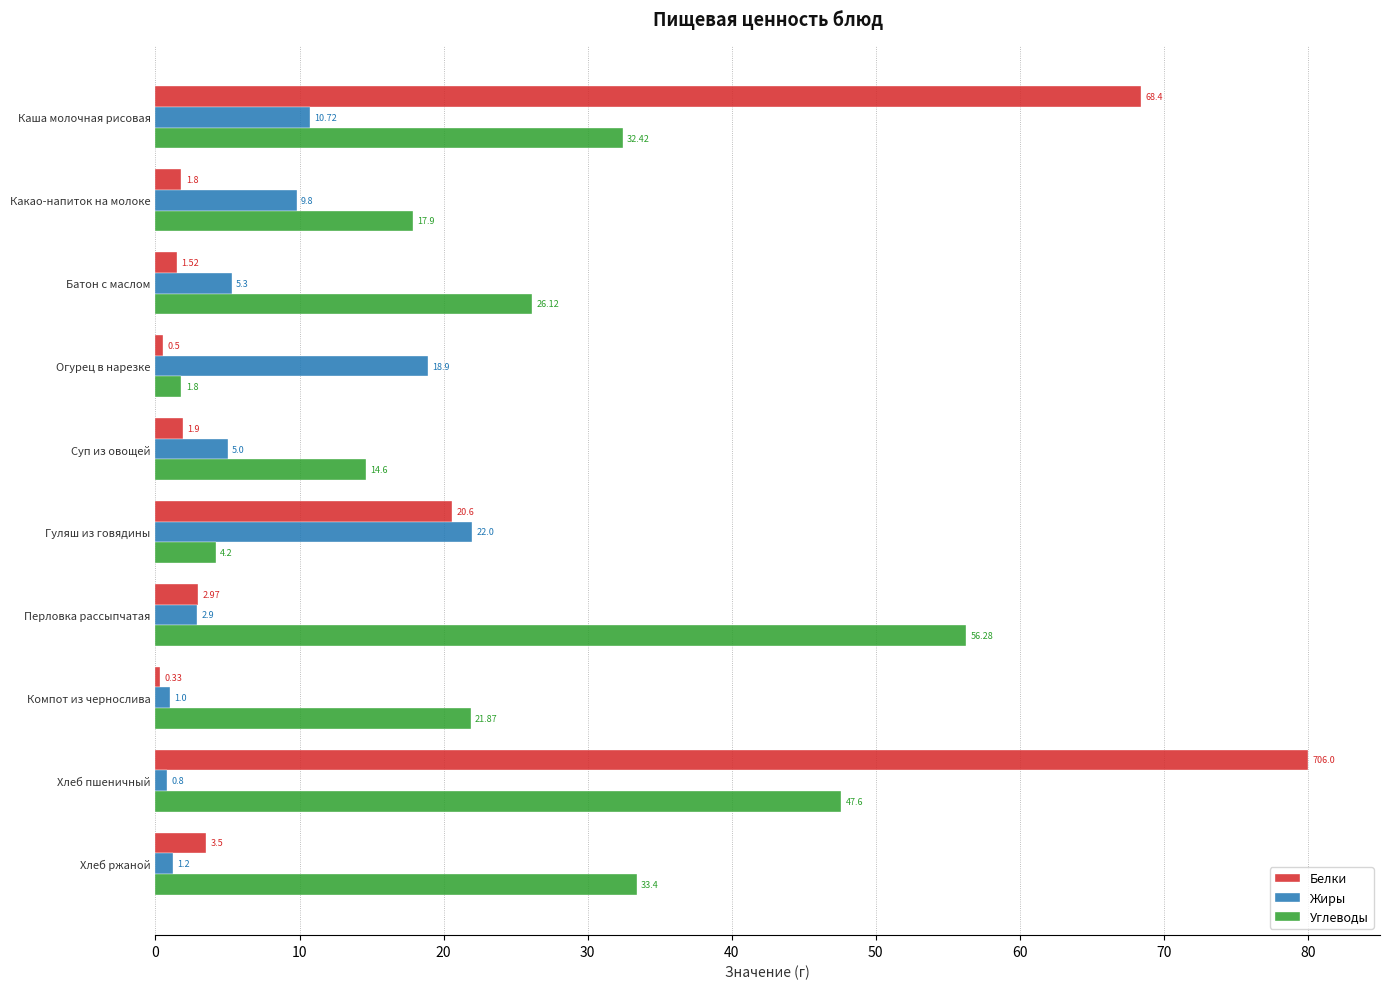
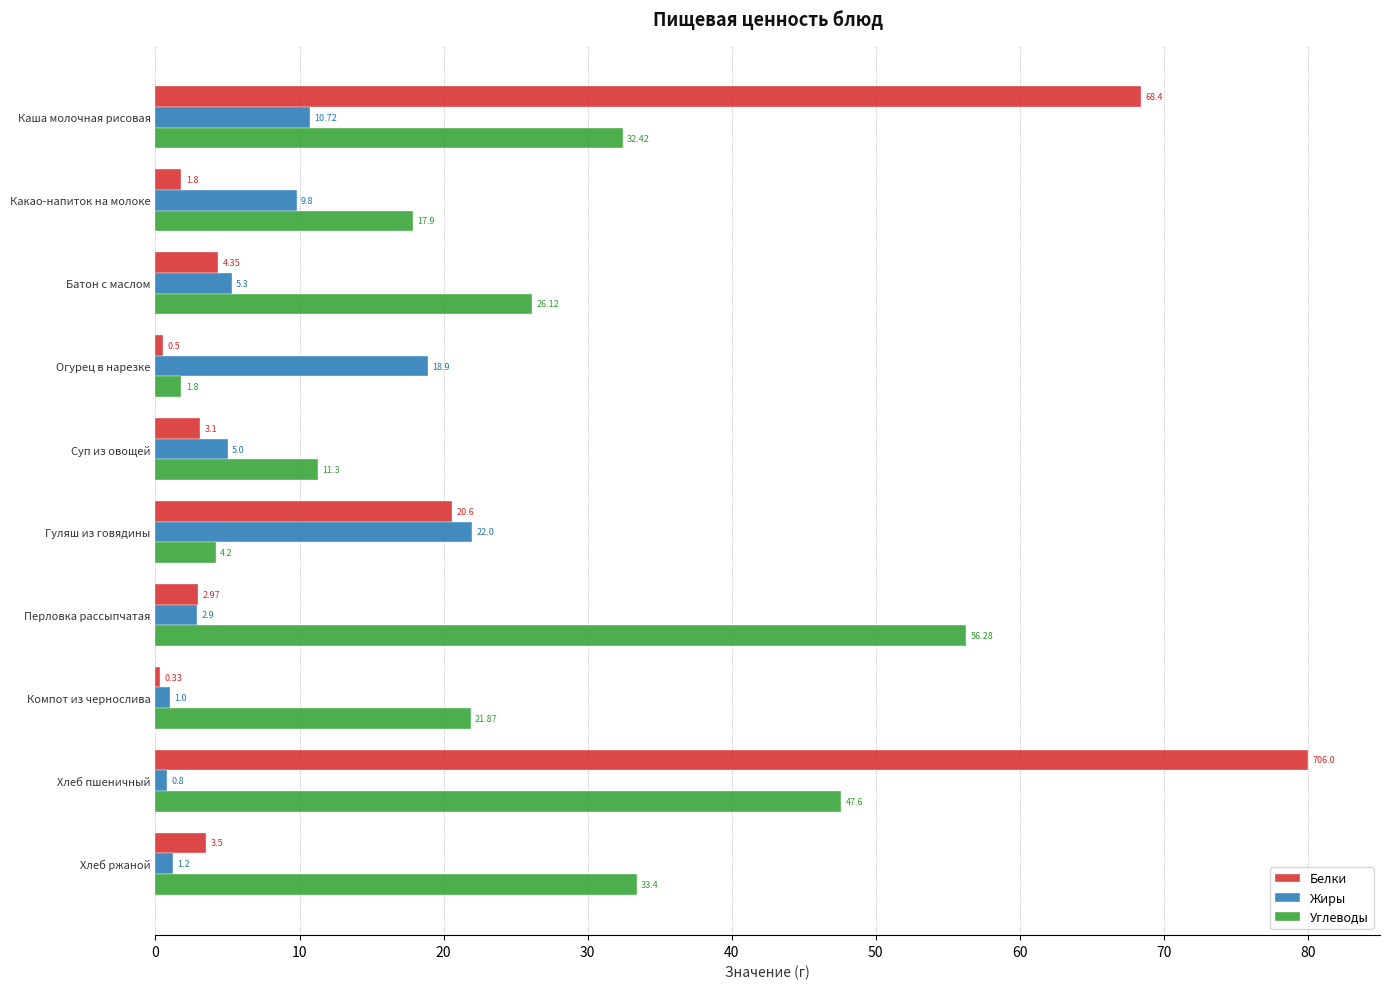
Белки, Батон с маслом: 1.52 -> 4.35
Белки, Суп из овощей: 1.9 -> 3.1
Углеводы, Суп из овощей: 14.6 -> 11.3
